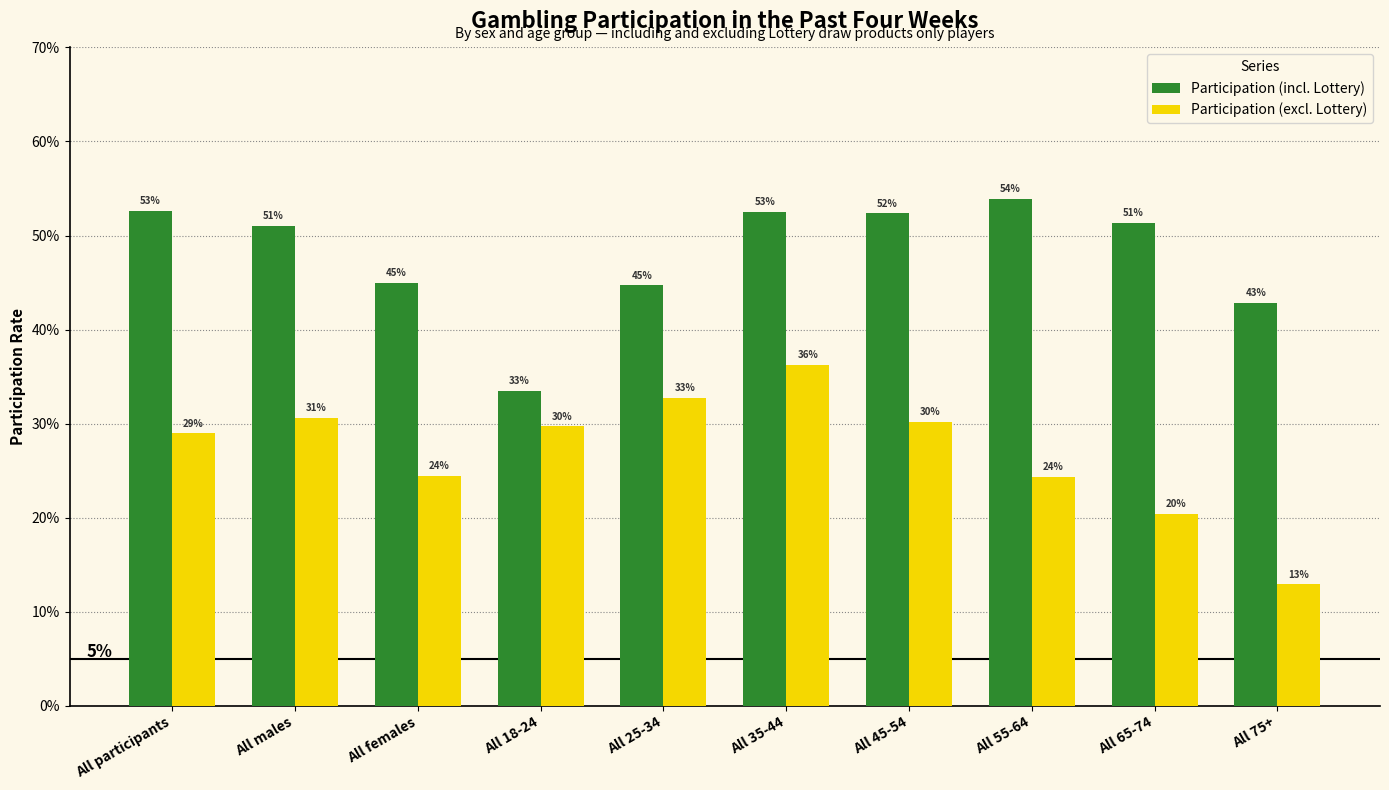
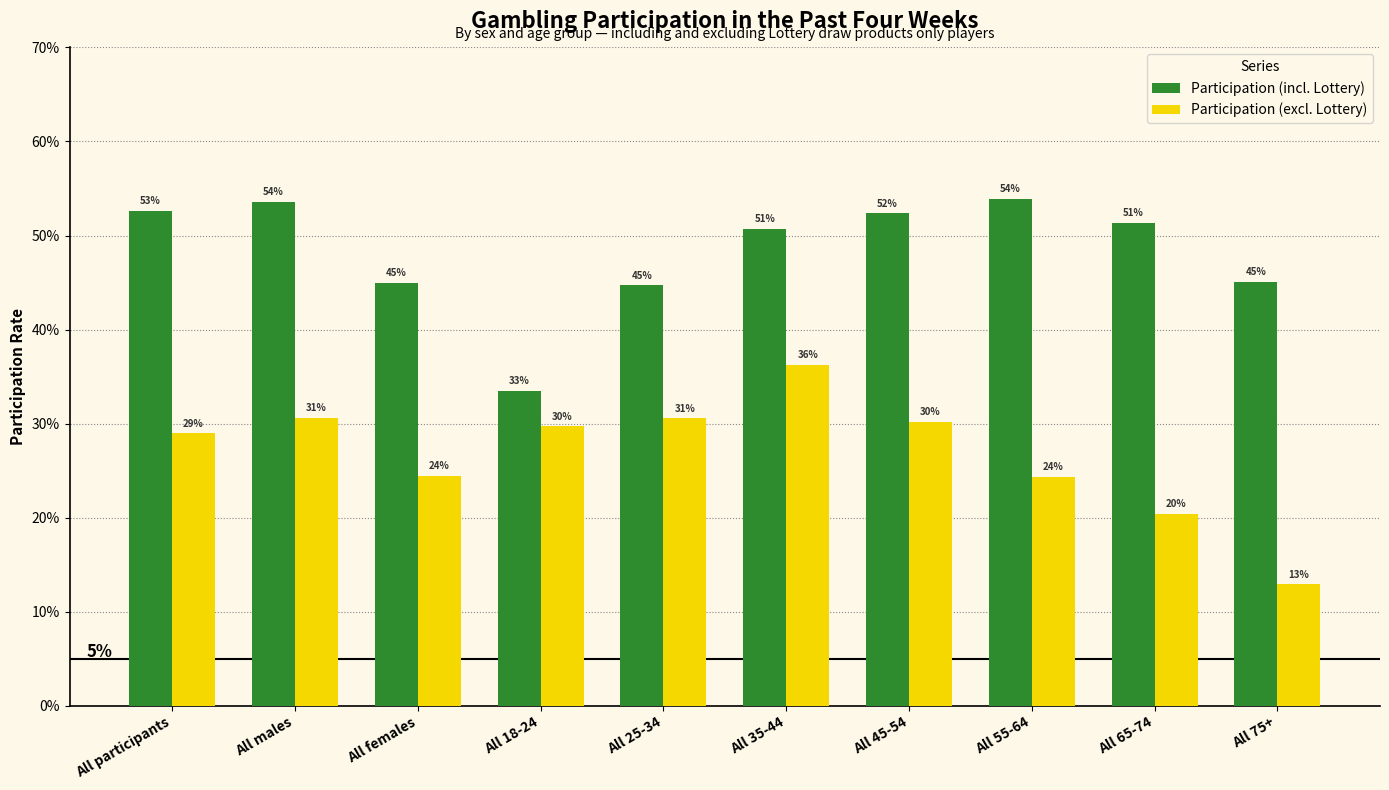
Participation (incl. Lottery), All males: 51% -> 54%
Participation (excl. Lottery), All 25-34: 33% -> 31%
Participation (incl. Lottery), All 35-44: 53% -> 51%
Participation (incl. Lottery), All 75+: 43% -> 45%
